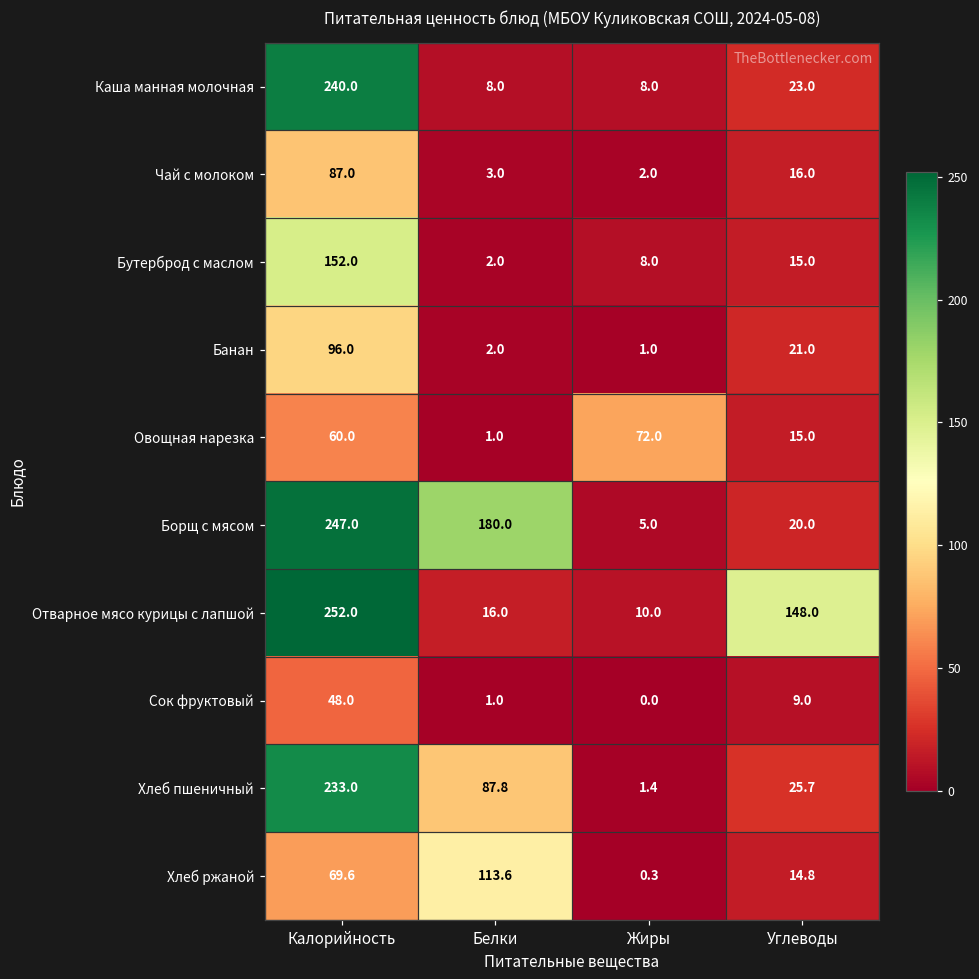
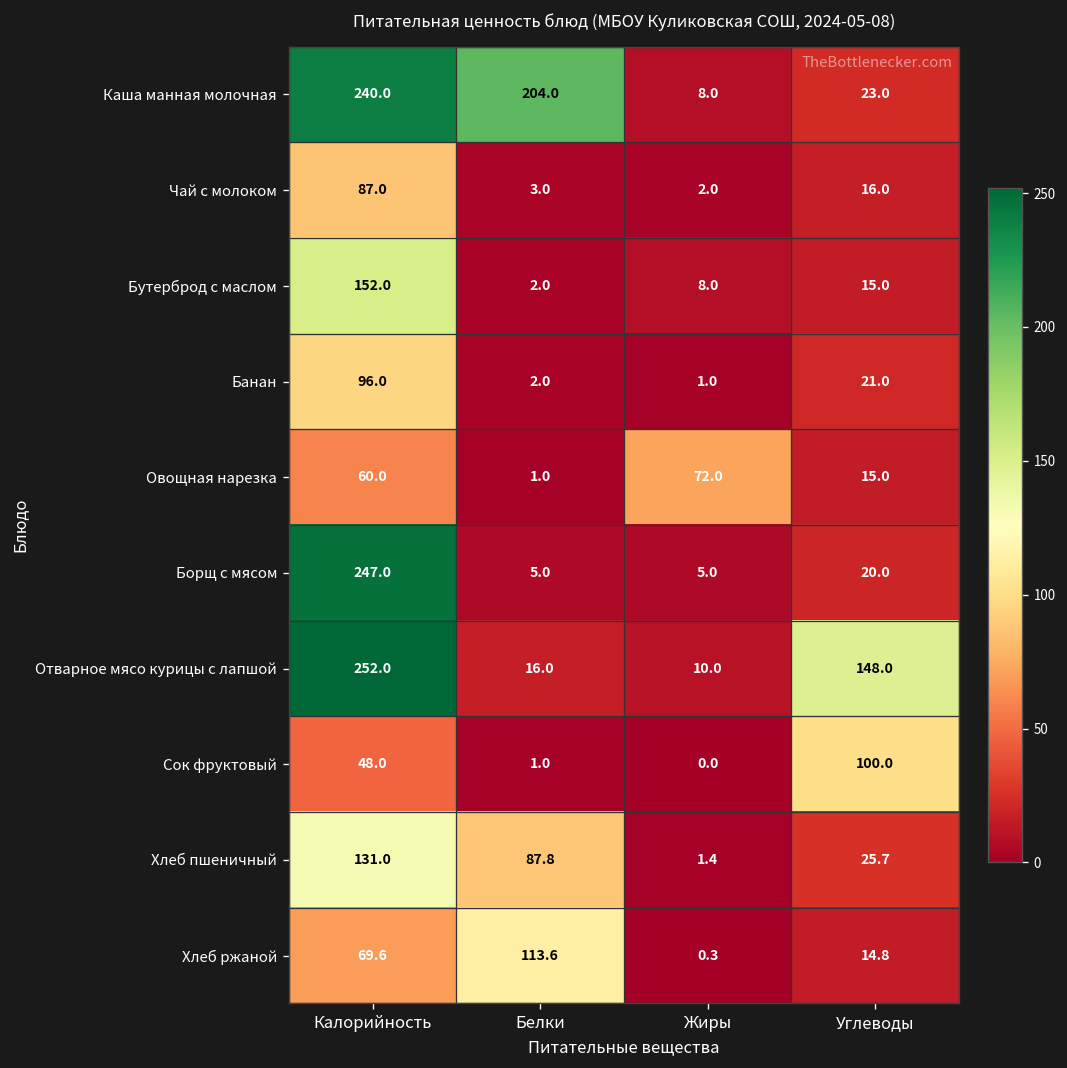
Каша манная молочная, Белки: 8.0 -> 204.0
Борщ с мясом, Белки: 180.0 -> 5.0
Сок фруктовый, Углеводы: 9.0 -> 100.0
Хлеб пшеничный, Калорийность: 233.0 -> 131.0
